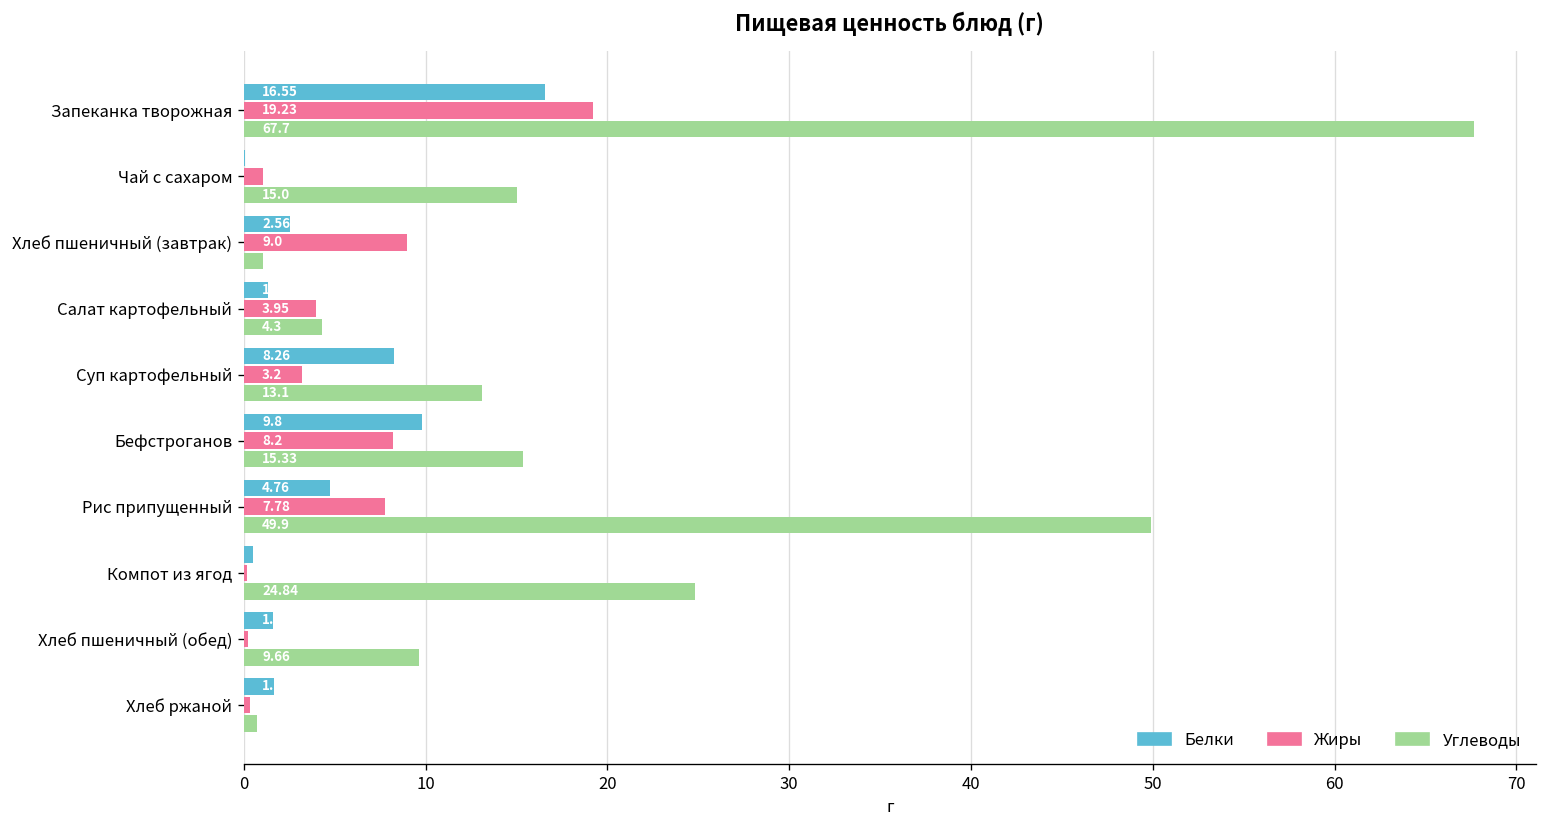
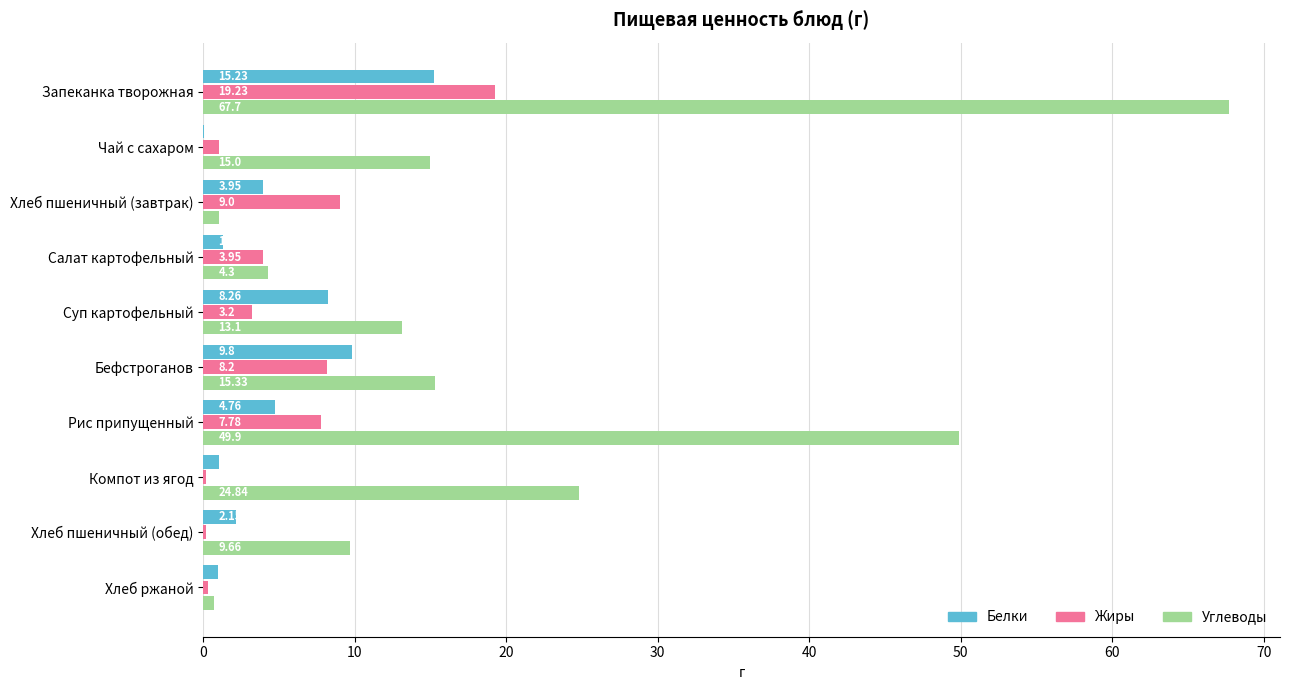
Белки, Запеканка творожная: 16.55 -> 15.23
Белки, Хлеб пшеничный (завтрак): 2.56 -> 3.95
Белки, Компот из ягод: 0.5 -> 1.1
Белки, Хлеб пшеничный (обед): 1.6 -> 2.2
Белки, Хлеб ржаной: 1.7 -> 1.0
